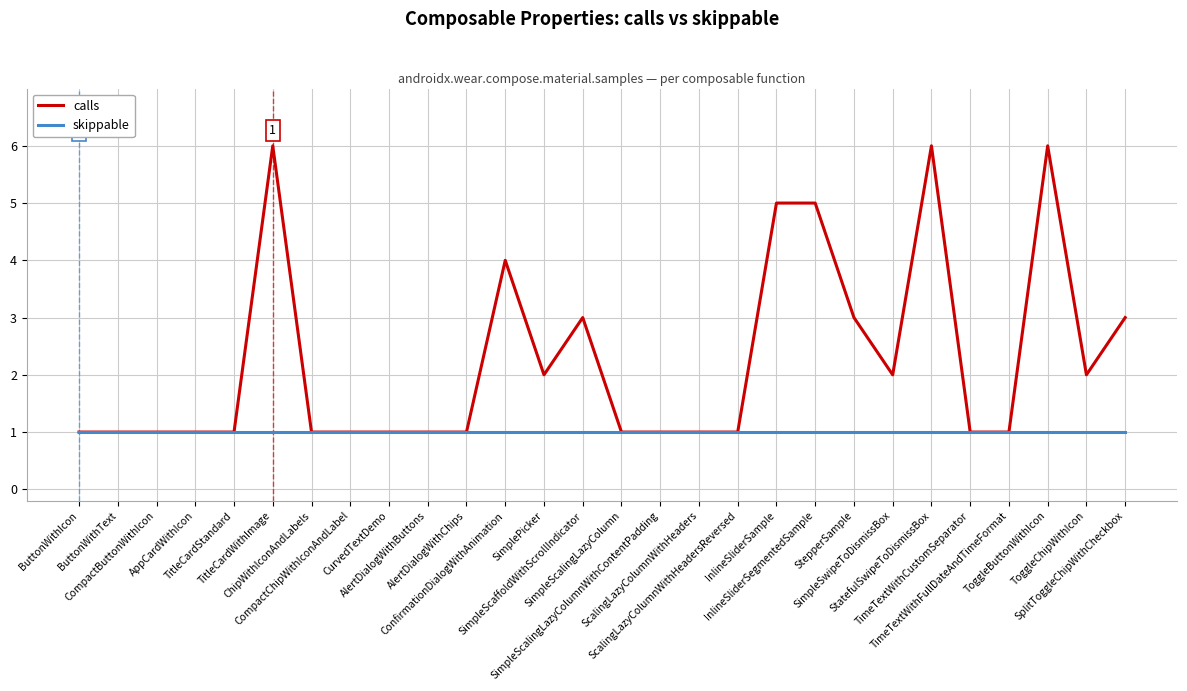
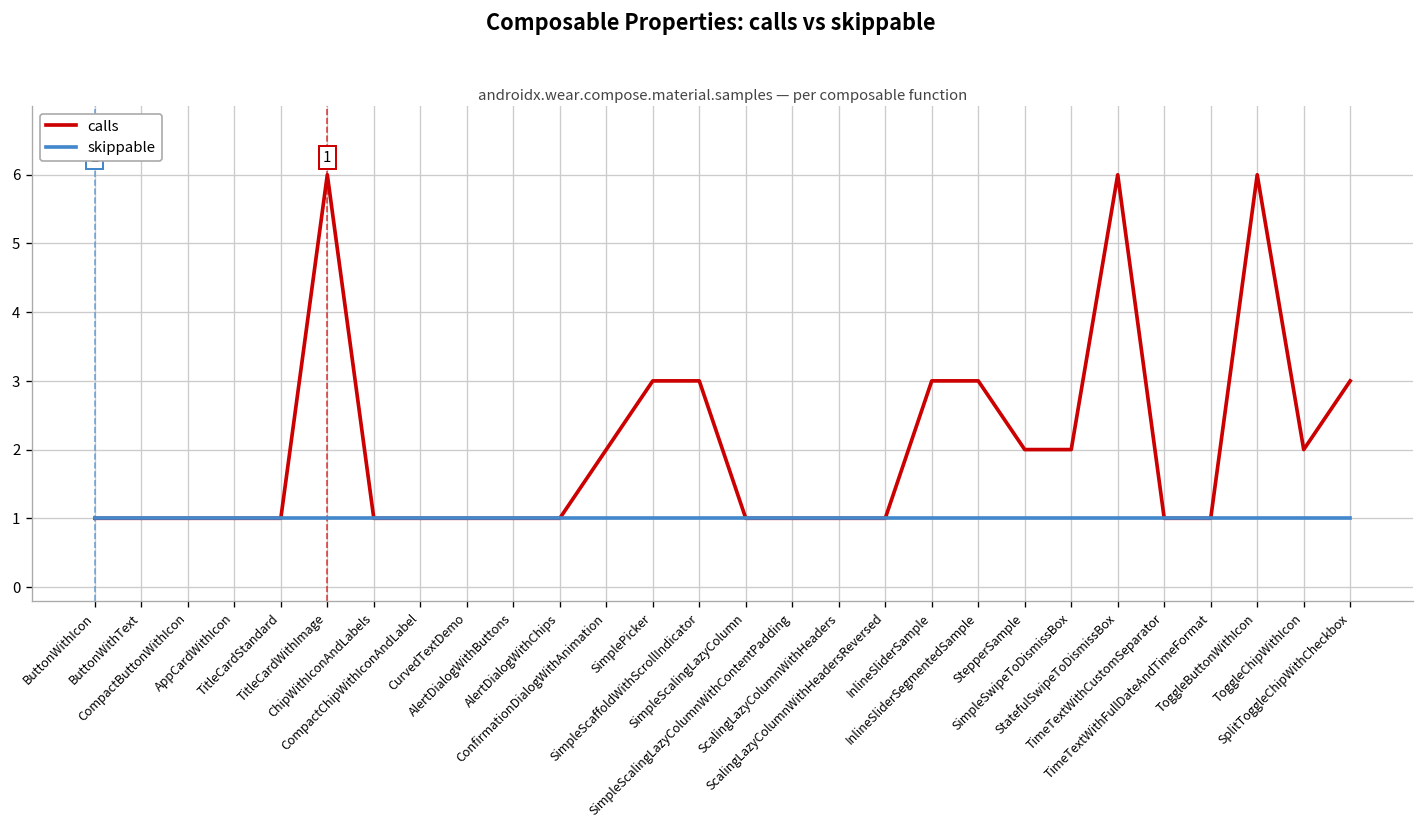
calls, ConfirmationDialogWithAnimation: 4 -> 2
calls, SimplePicker: 2 -> 3
calls, InlineSliderSample: 5 -> 3
calls, InlineSliderSegmentedSample: 5 -> 3
calls, StepperSample: 3 -> 2
